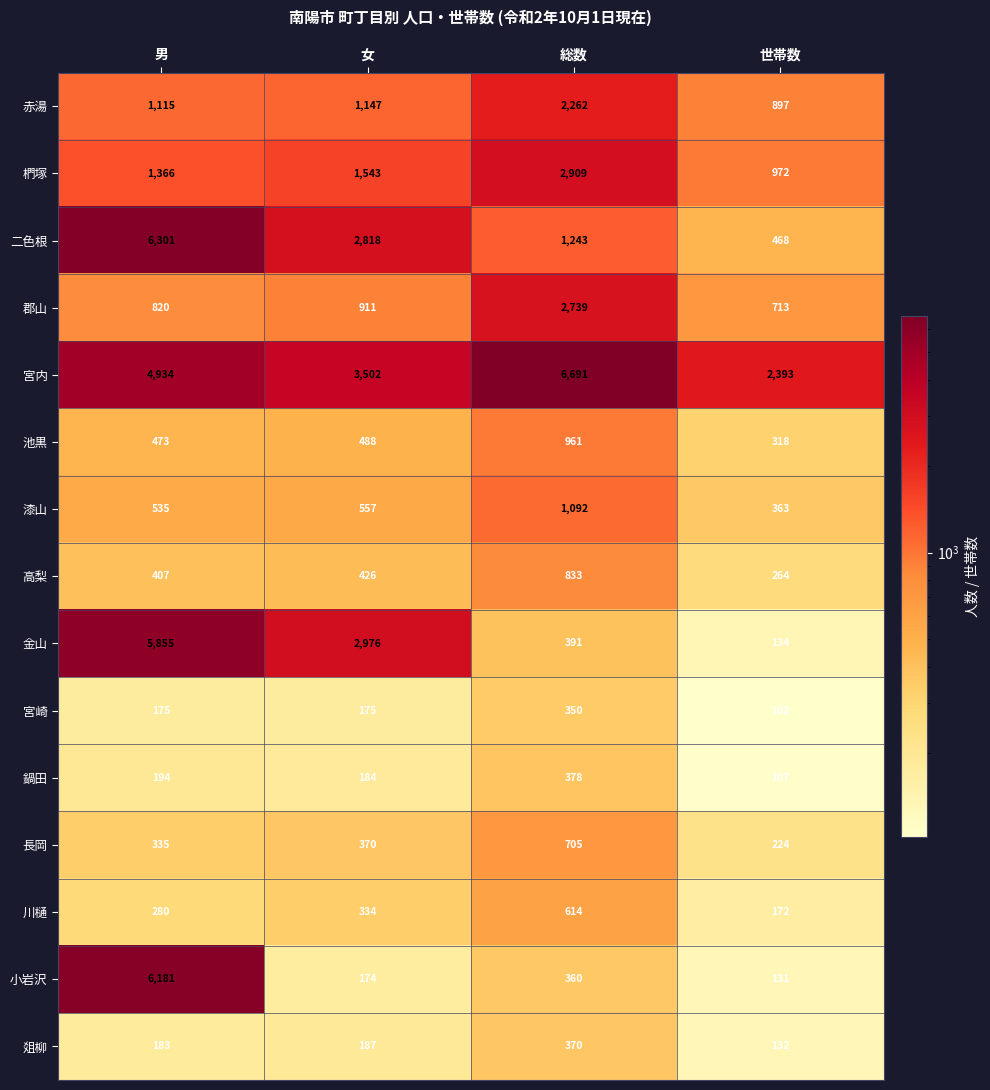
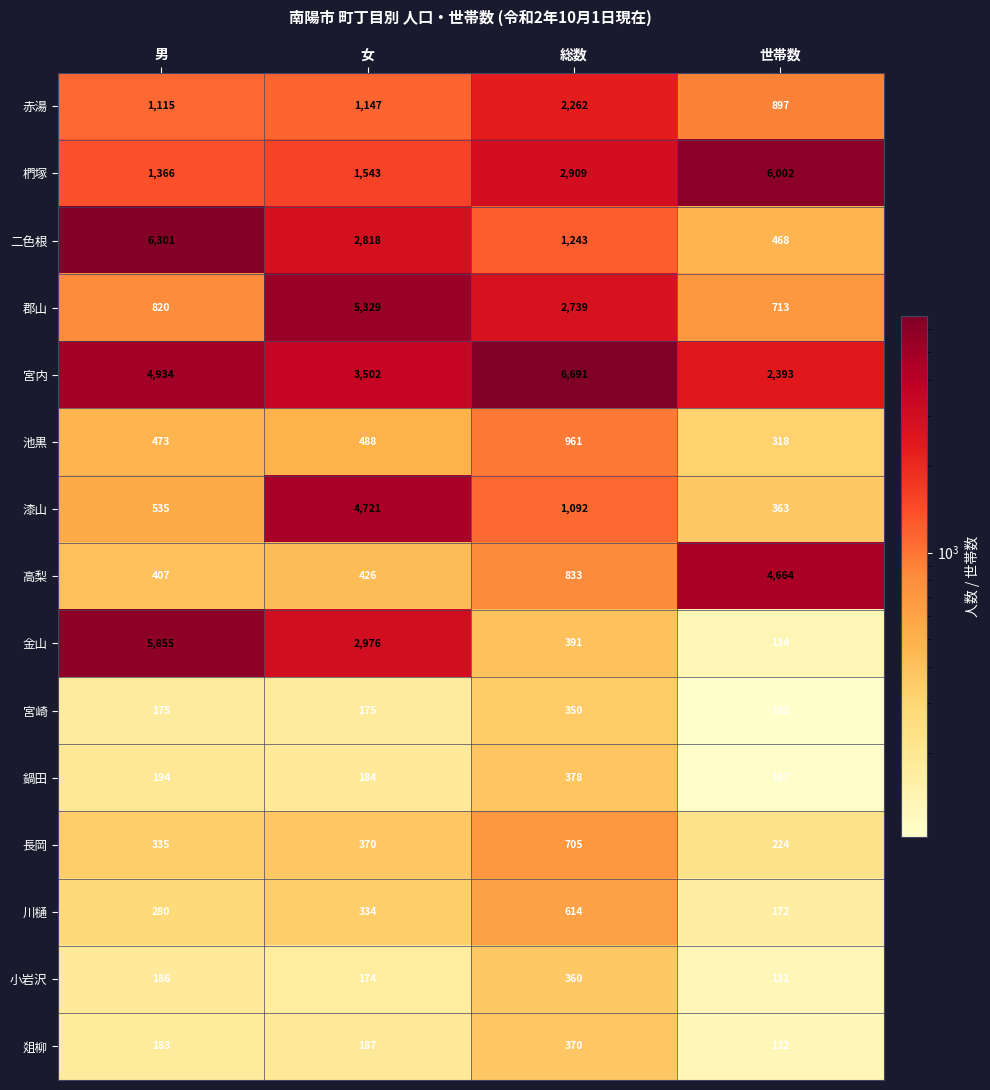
椚塚, 世帯数: 972 -> 6,002
郡山, 女: 911 -> 5,329
漆山, 女: 557 -> 4,721
高梨, 世帯数: 264 -> 4,664
小岩沢, 男: 6,181 -> 186
